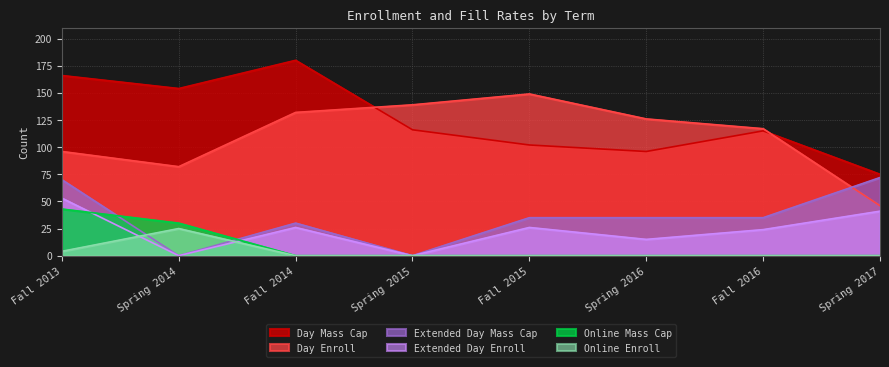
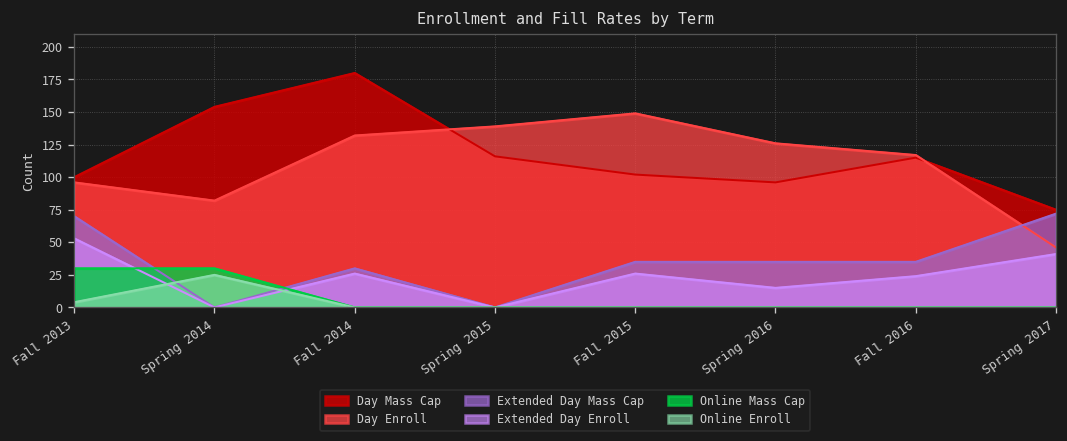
Day Mass Cap, Fall 2013: 166 -> 100
Online Mass Cap, Fall 2013: 43 -> 30
